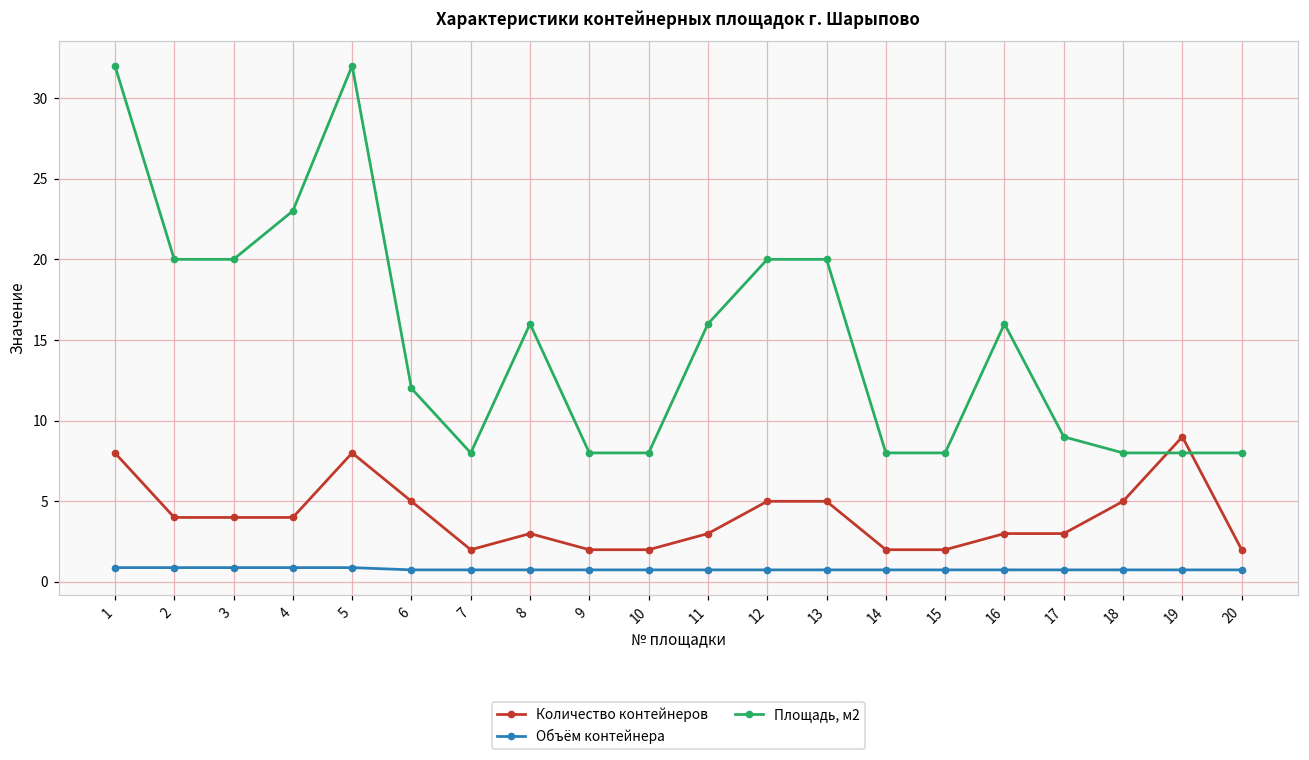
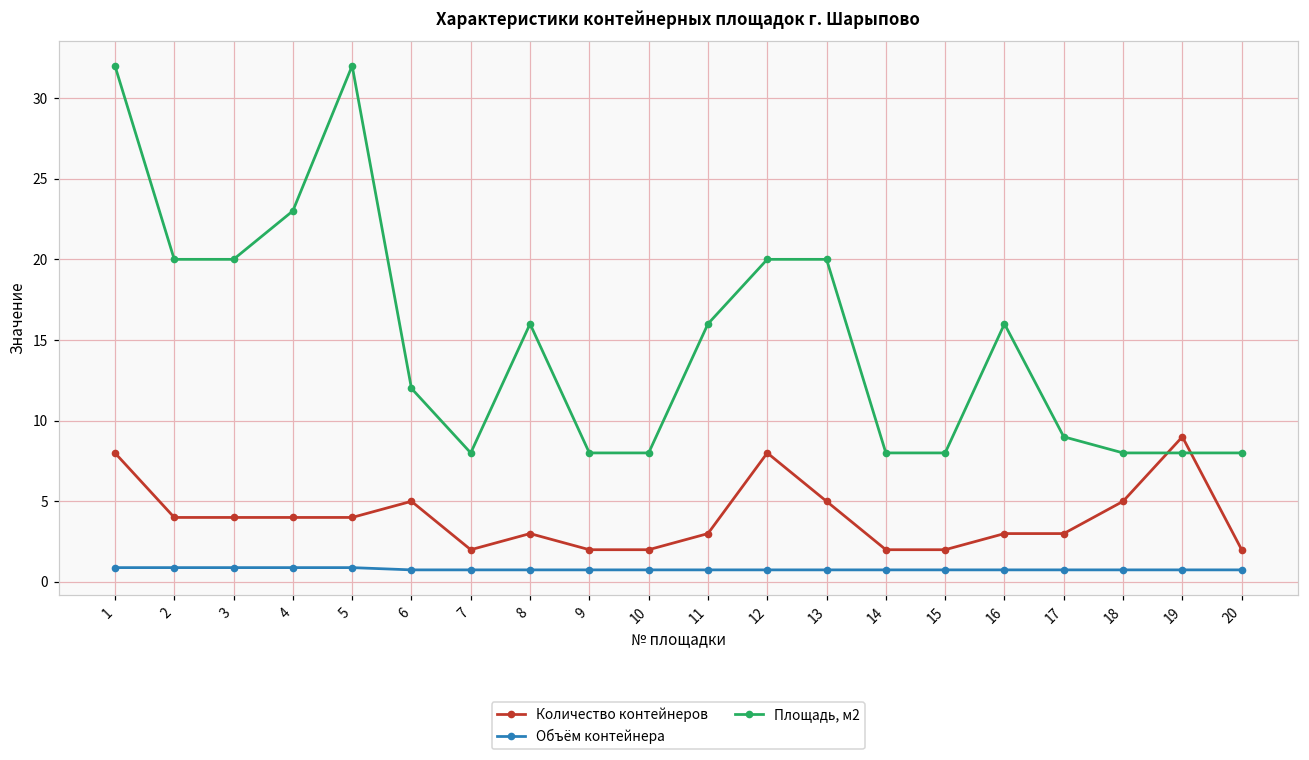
Количество контейнеров, 5: 8 -> 4
Количество контейнеров, 12: 5 -> 8
